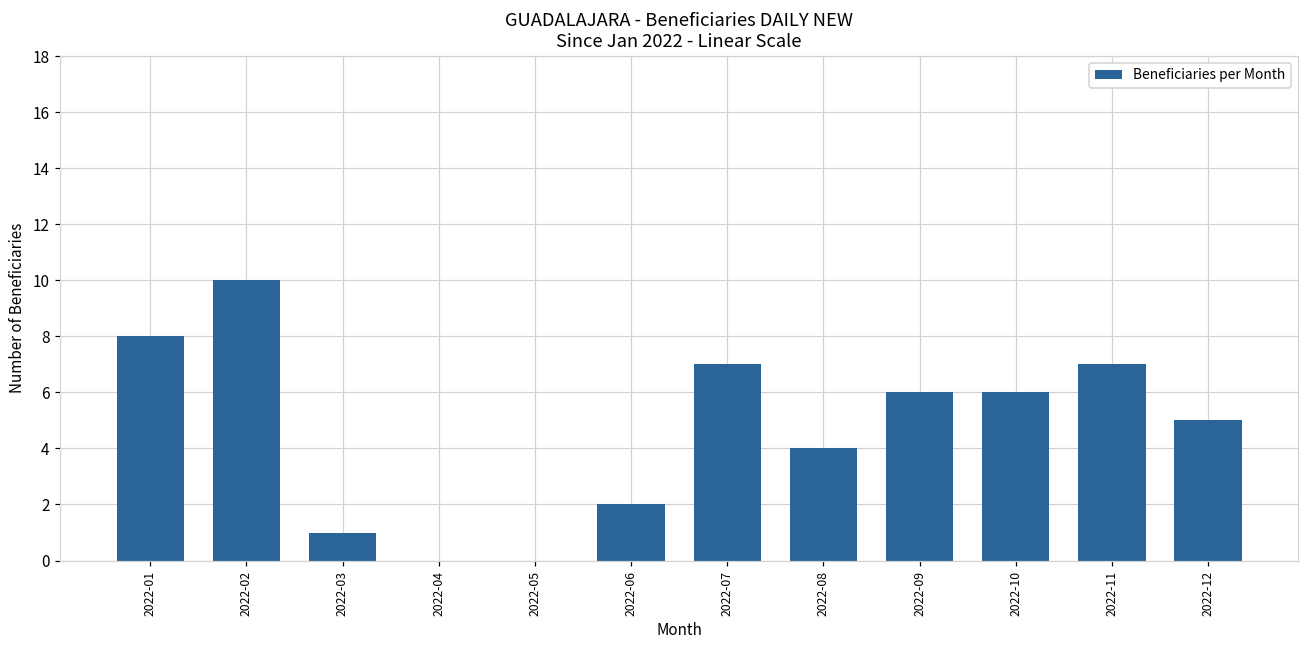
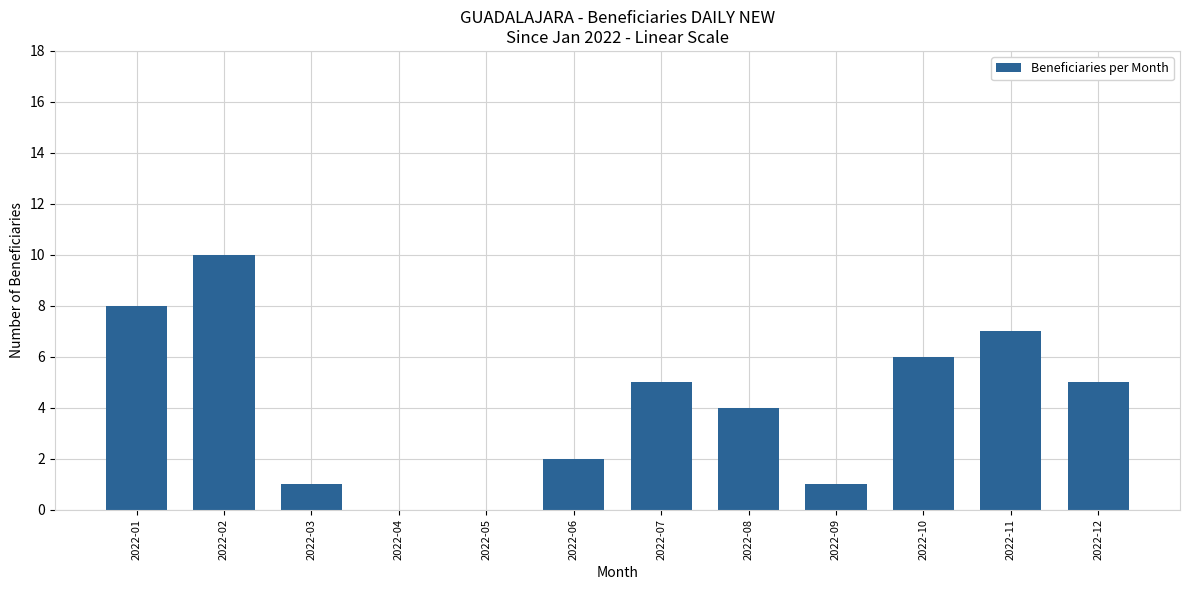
2022-07: 7 -> 5
2022-09: 6 -> 1
